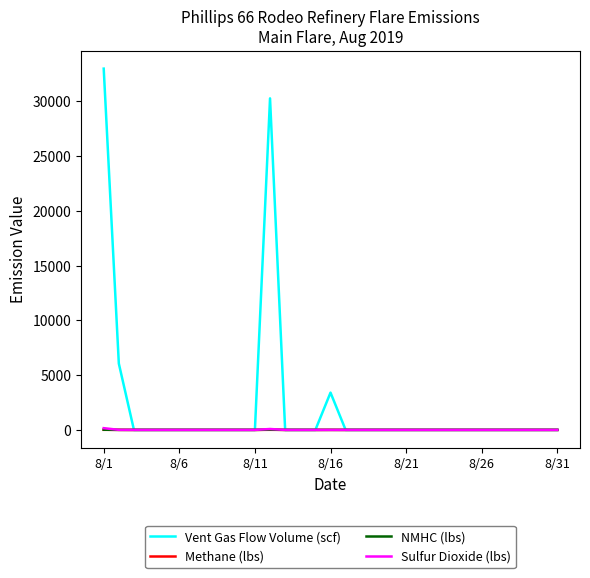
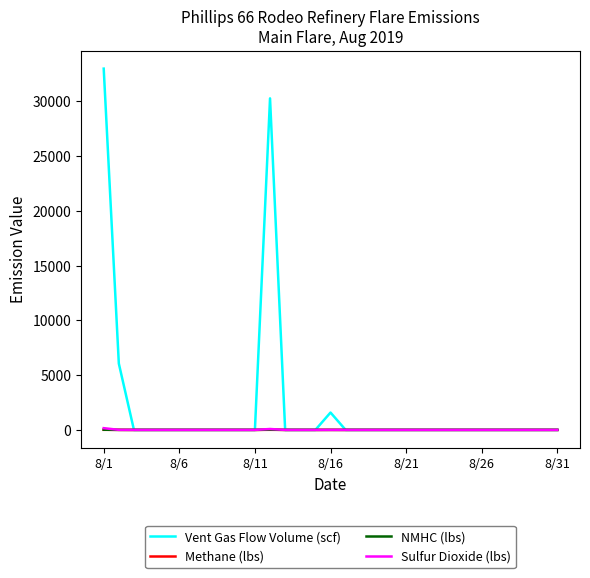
Vent Gas Flow Volume (scf), 8/16: 3400 -> 1600
